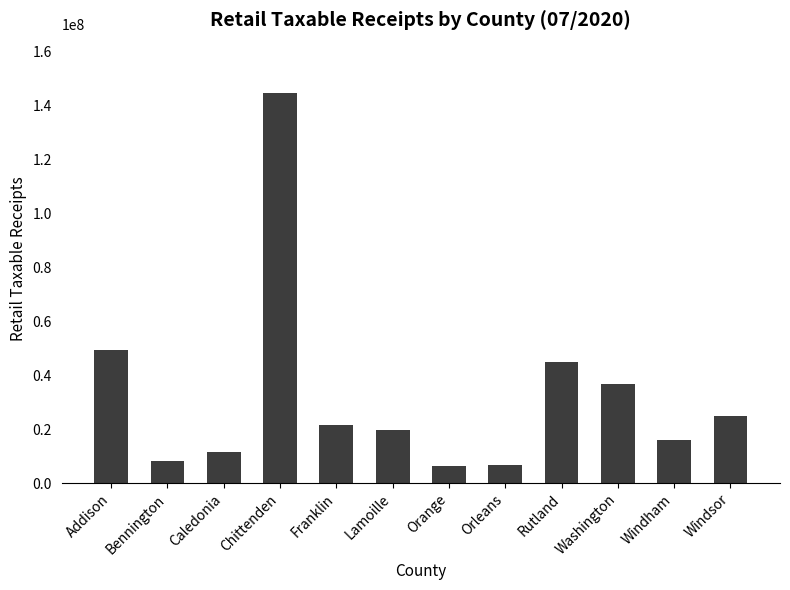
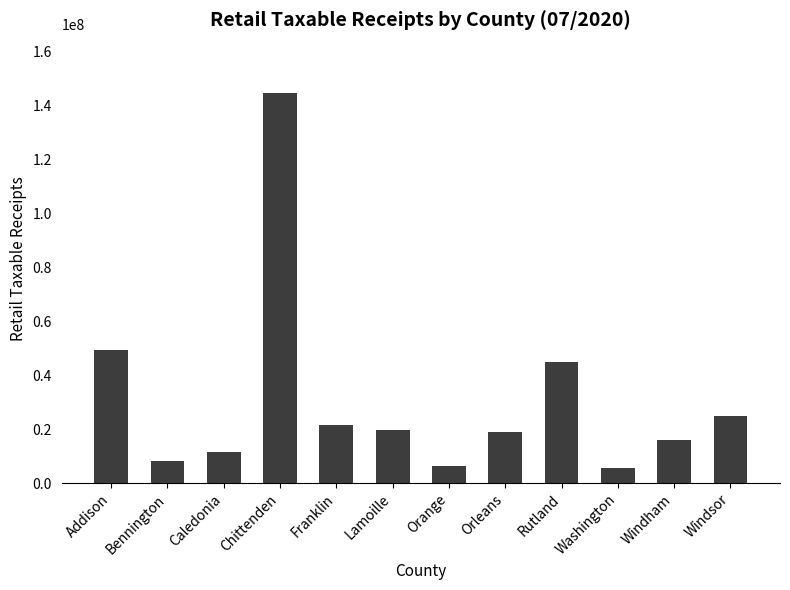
Orleans: 7000000 -> 19000000
Washington: 37000000 -> 6000000
